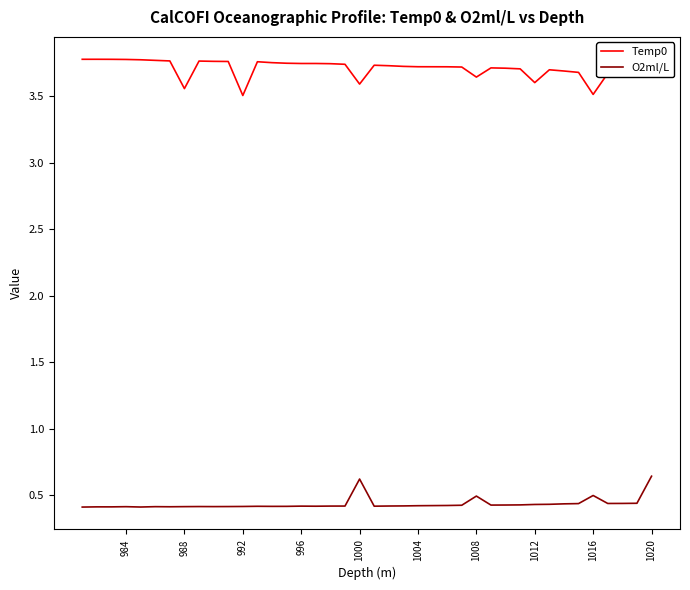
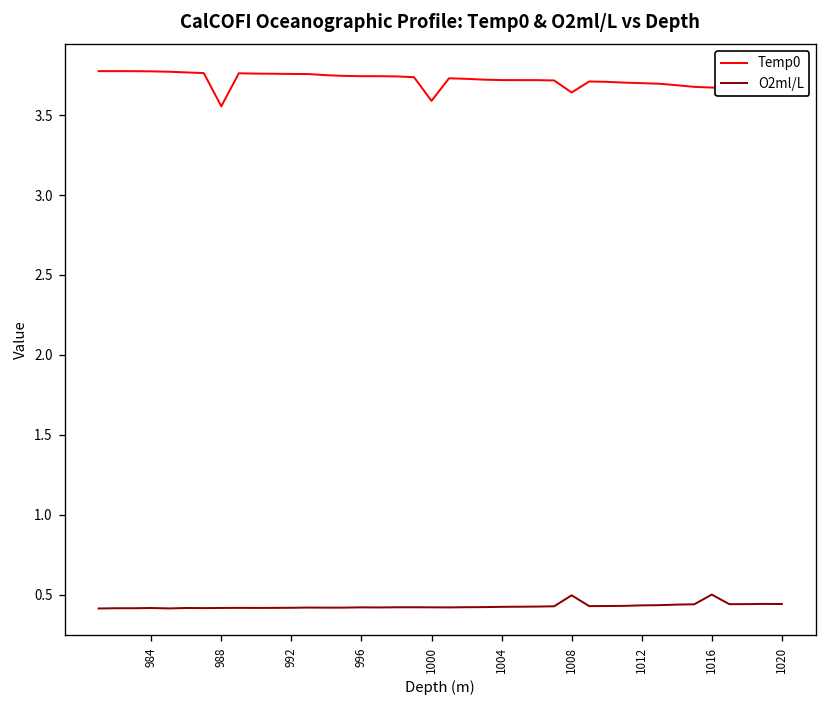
Temp0, 992: 3.50 -> 3.76
O2ml/L, 1000: 0.62 -> 0.42
Temp0, 1012: 3.6 -> 3.7
Temp0, 1016: 3.51 -> 3.67
O2ml/L, 1020: 0.64 -> 0.44
